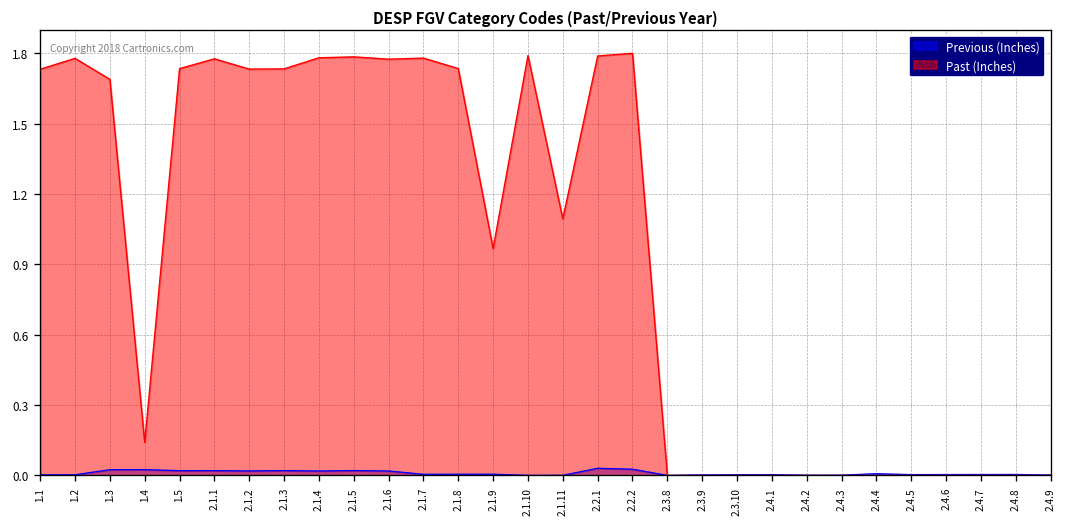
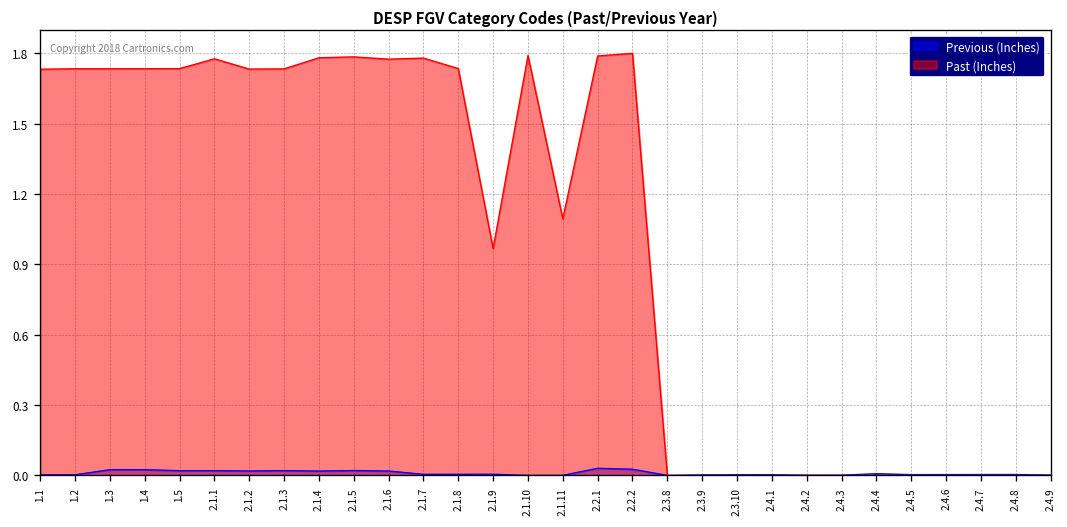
Past (Inches), 1.2: 1.78 -> 1.73
Past (Inches), 1.3: 1.69 -> 1.73
Past (Inches), 1.4: 0.14 -> 1.73
